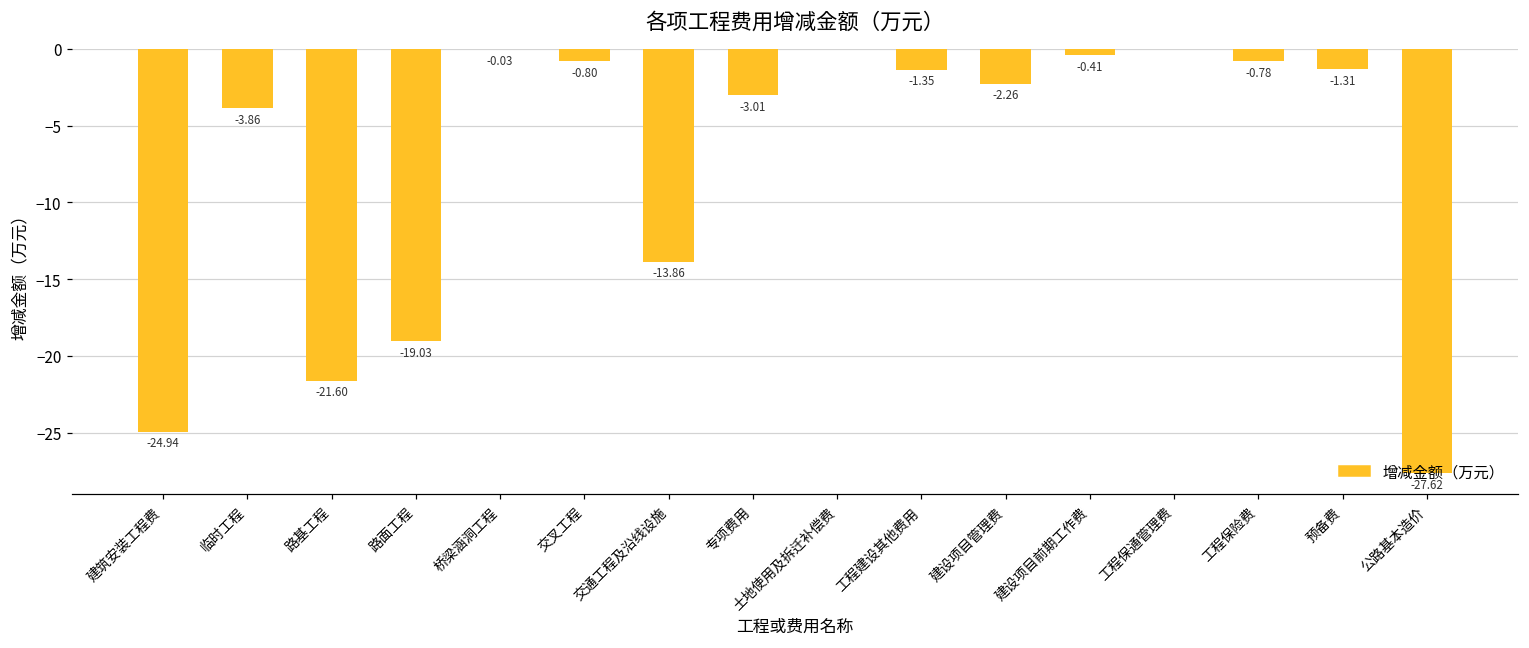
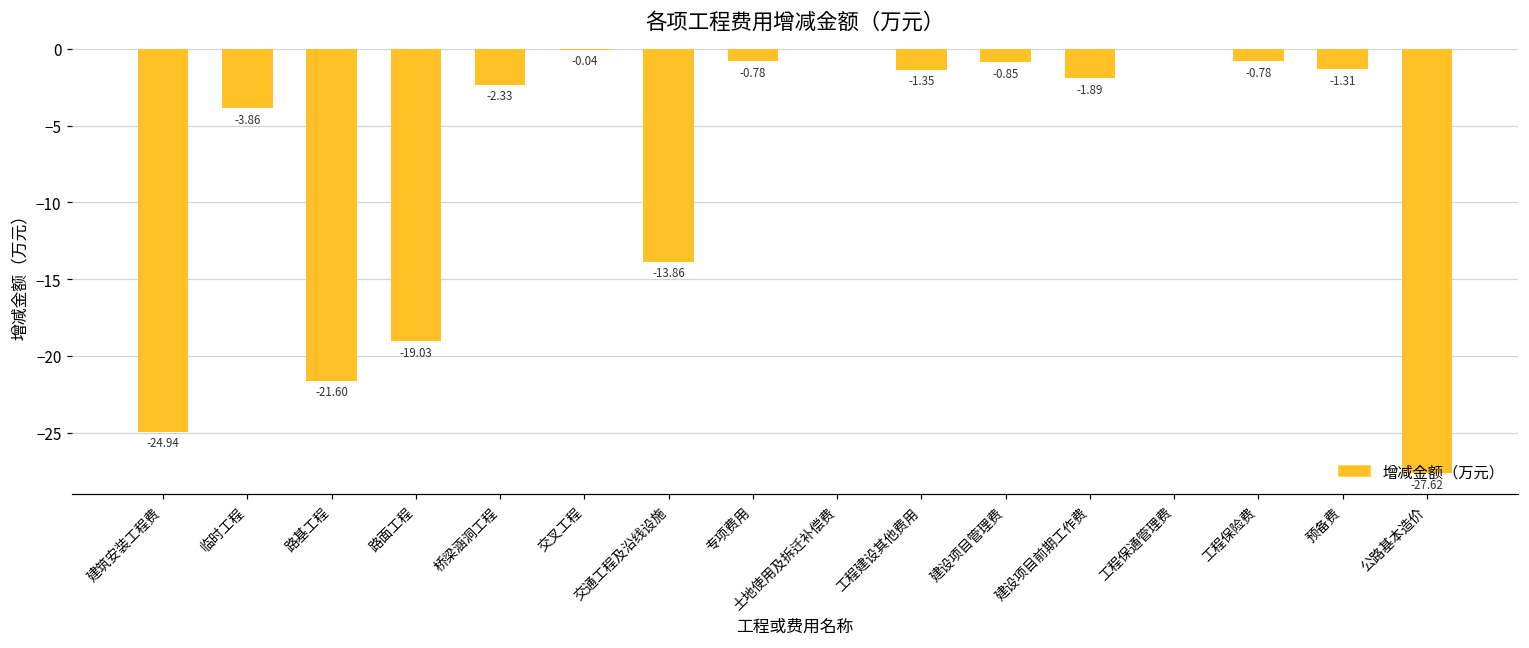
桥梁涵洞工程: -0.03 -> -2.33
交叉工程: -0.80 -> -0.04
专项费用: -3.01 -> -0.78
建设项目管理费: -2.26 -> -0.85
建设项目前期工作费: -0.41 -> -1.89
